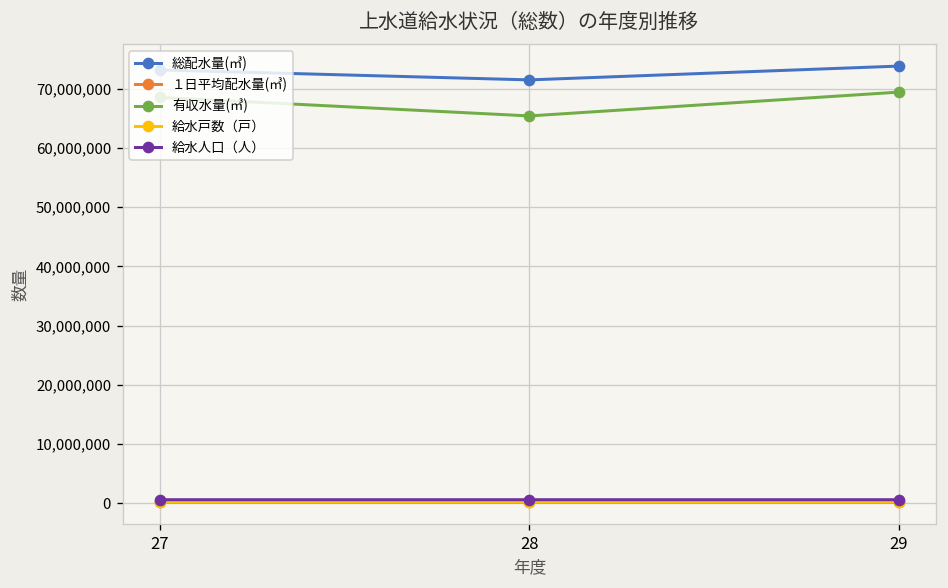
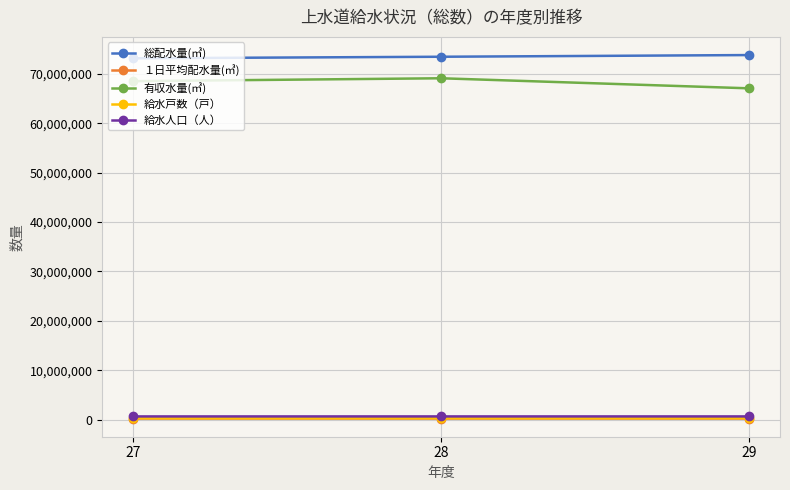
総配水量(㎥), 28: 71,000,000 -> 73,000,000
有収水量(㎥), 28: 65,000,000 -> 69,000,000
有収水量(㎥), 29: 69,000,000 -> 67,000,000
